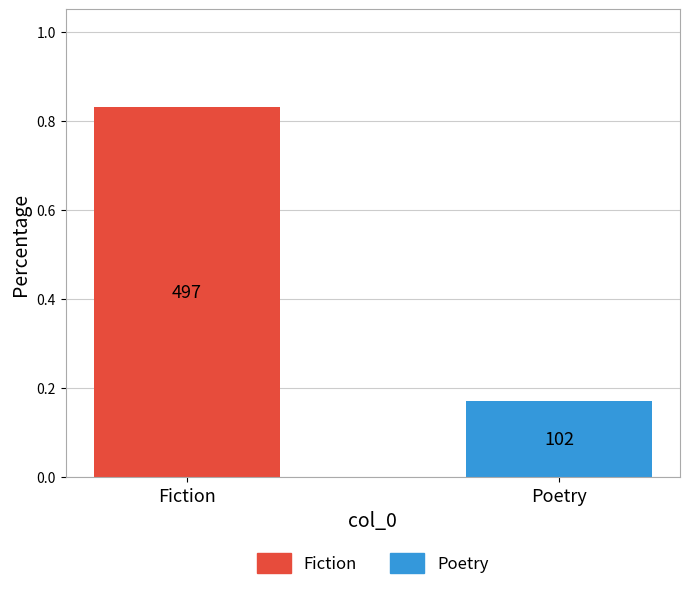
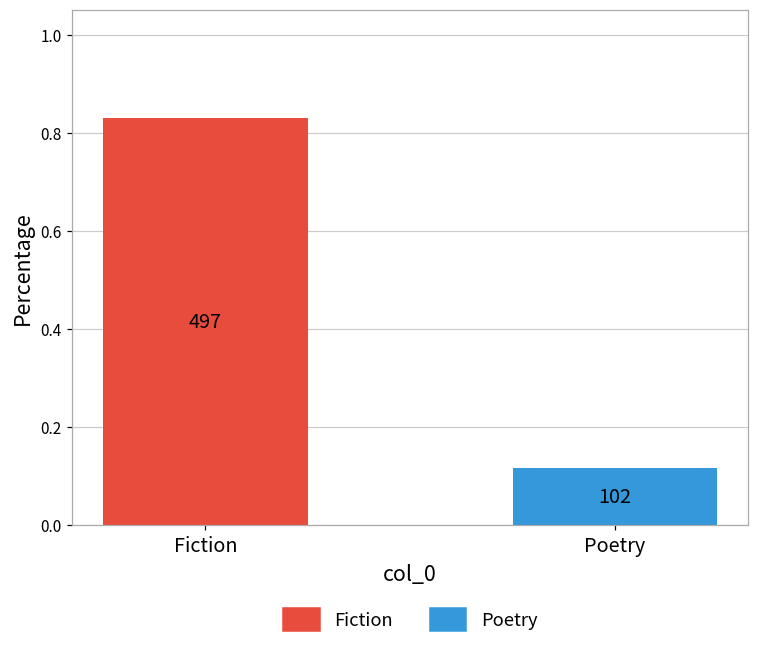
Poetry: 0.17 -> 0.12
